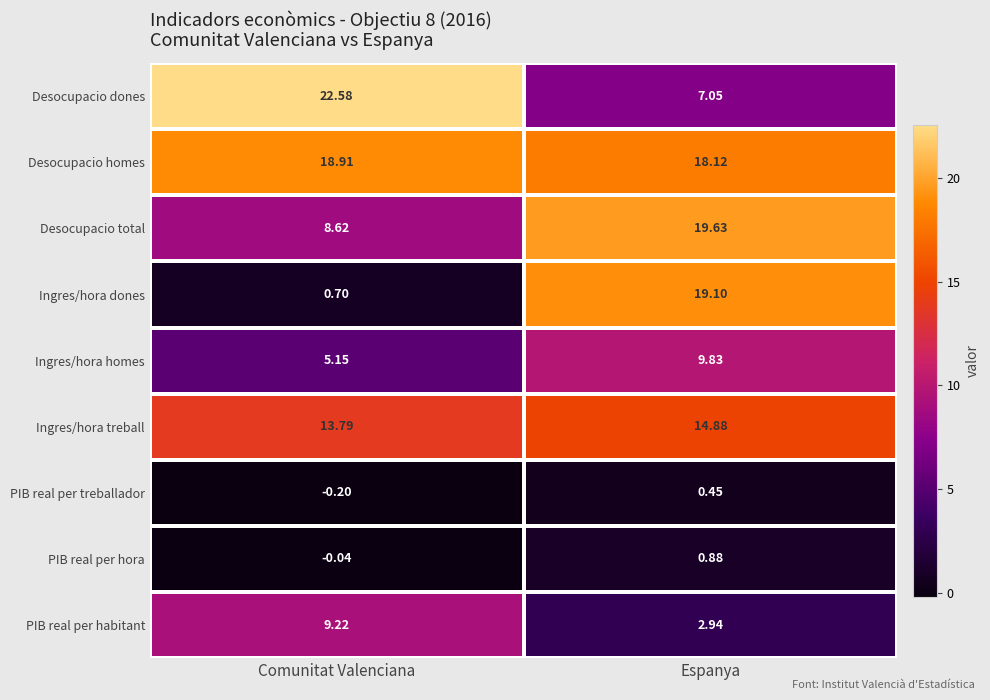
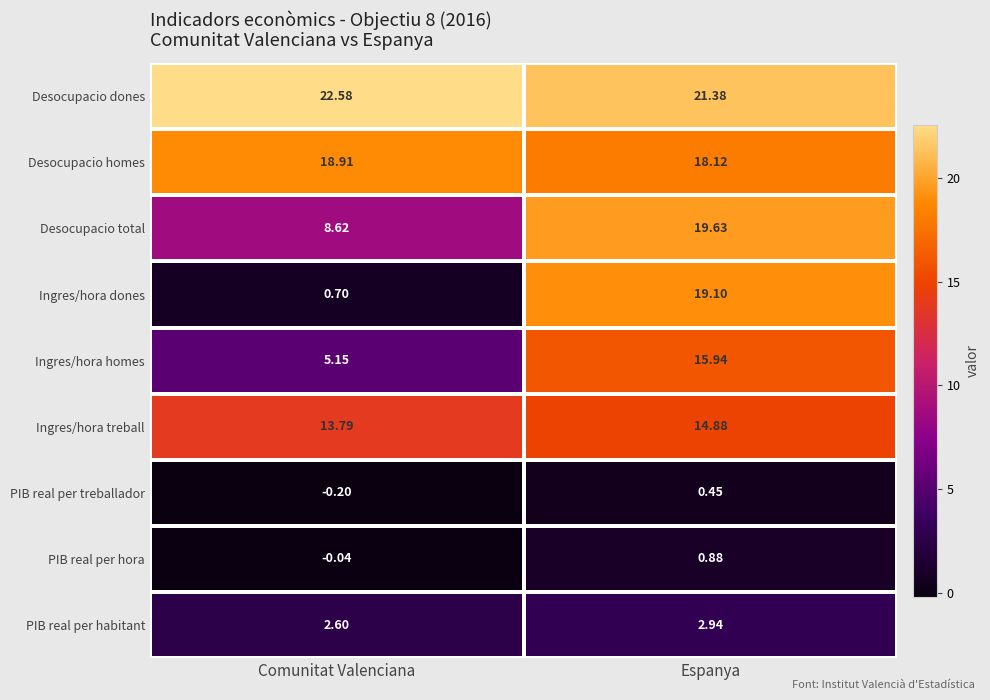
Desocupacio dones, Espanya: 7.05 -> 21.38
Ingres/hora homes, Espanya: 9.83 -> 15.94
PIB real per habitant, Comunitat Valenciana: 9.22 -> 2.60
